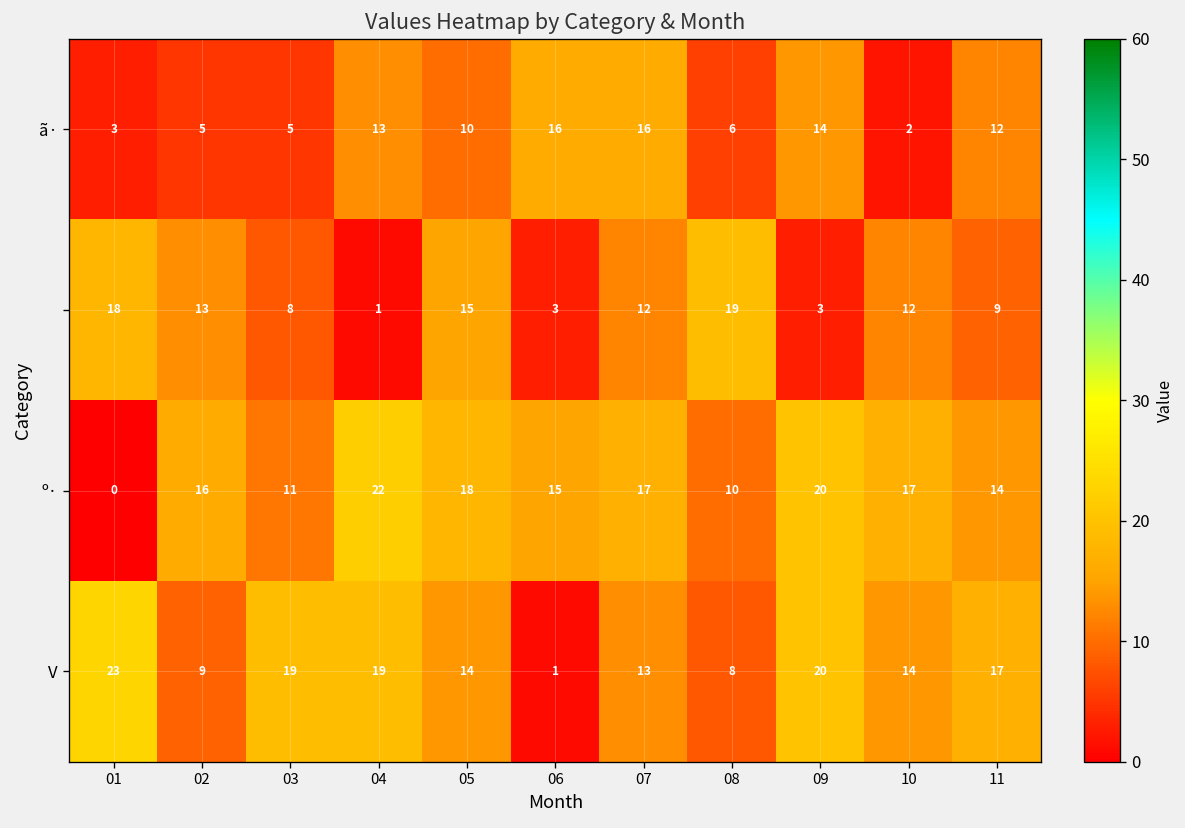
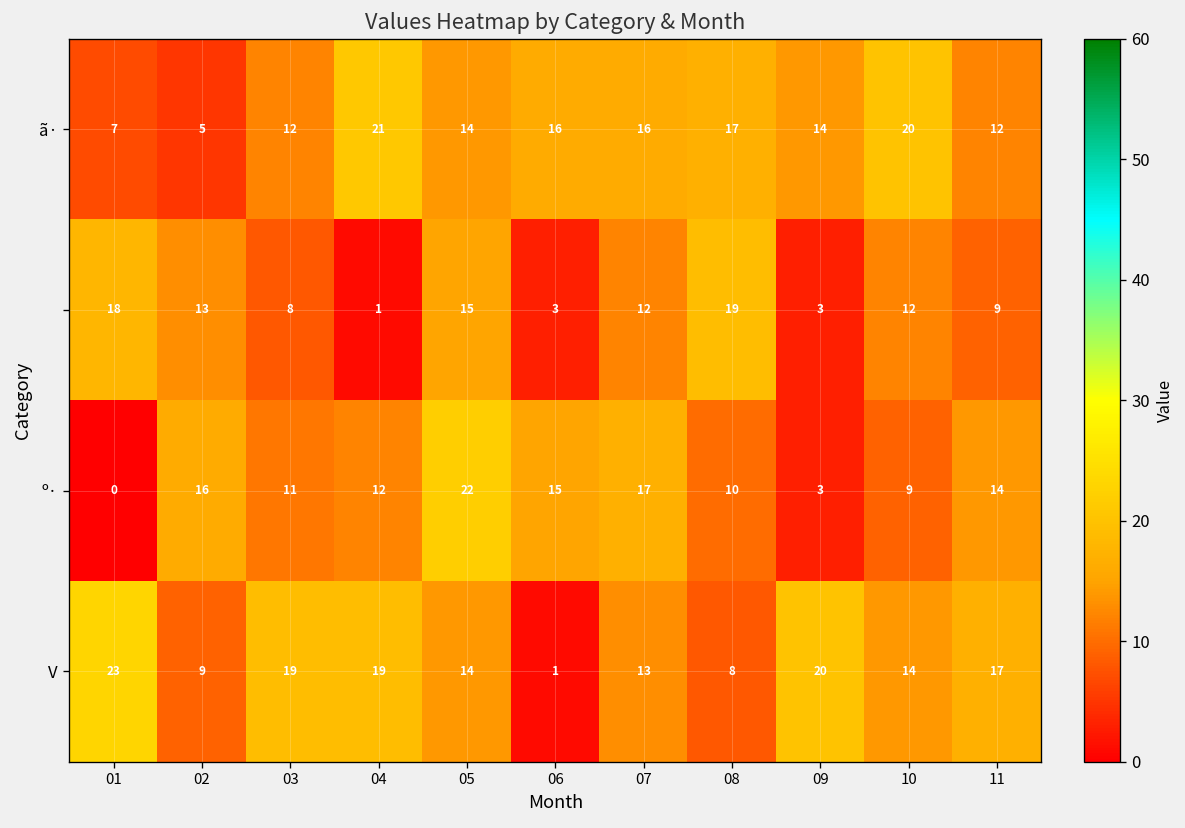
ã·, 01: 3 -> 7
ã·, 03: 5 -> 12
ã·, 04: 13 -> 21
ã·, 05: 10 -> 14
ã·, 08: 6 -> 17
ã·, 10: 2 -> 20
º·, 04: 22 -> 12
º·, 05: 18 -> 22
º·, 09: 20 -> 3
º·, 10: 17 -> 9
